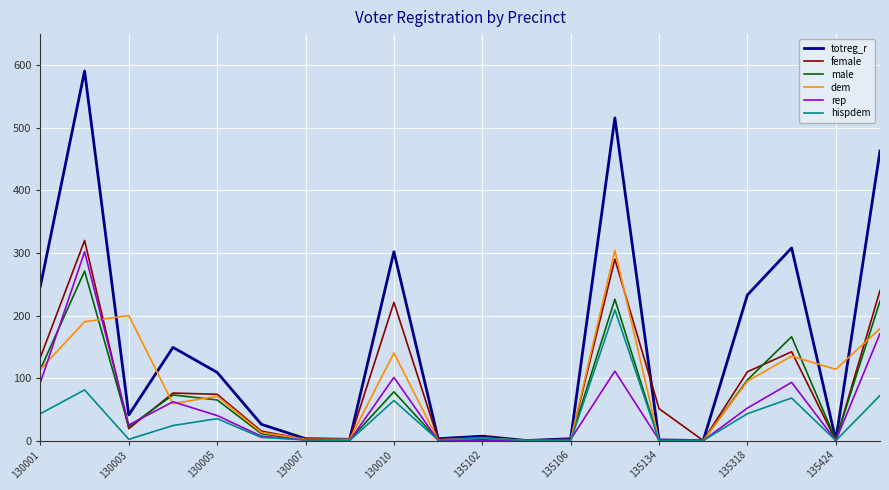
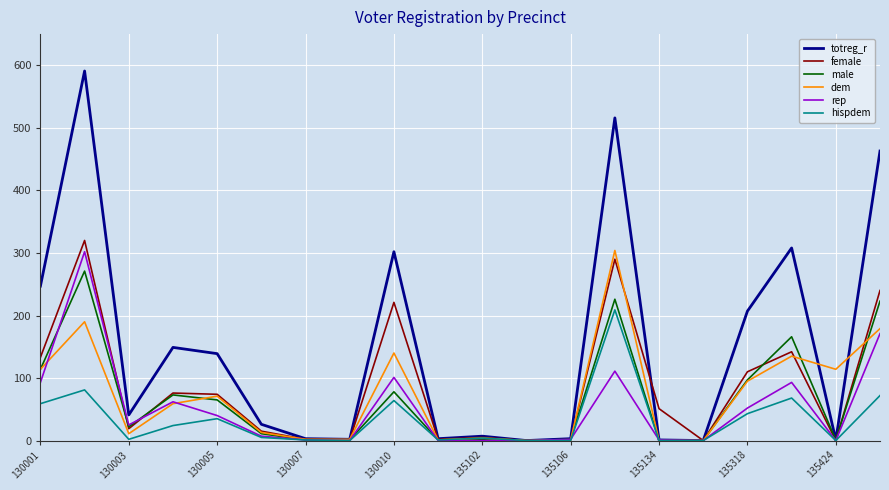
hispdem, 130001: 40 -> 60
dem, 130003: 200 -> 10
totreg_r, 130005: 110 -> 140
totreg_r, 135318: 230 -> 210
